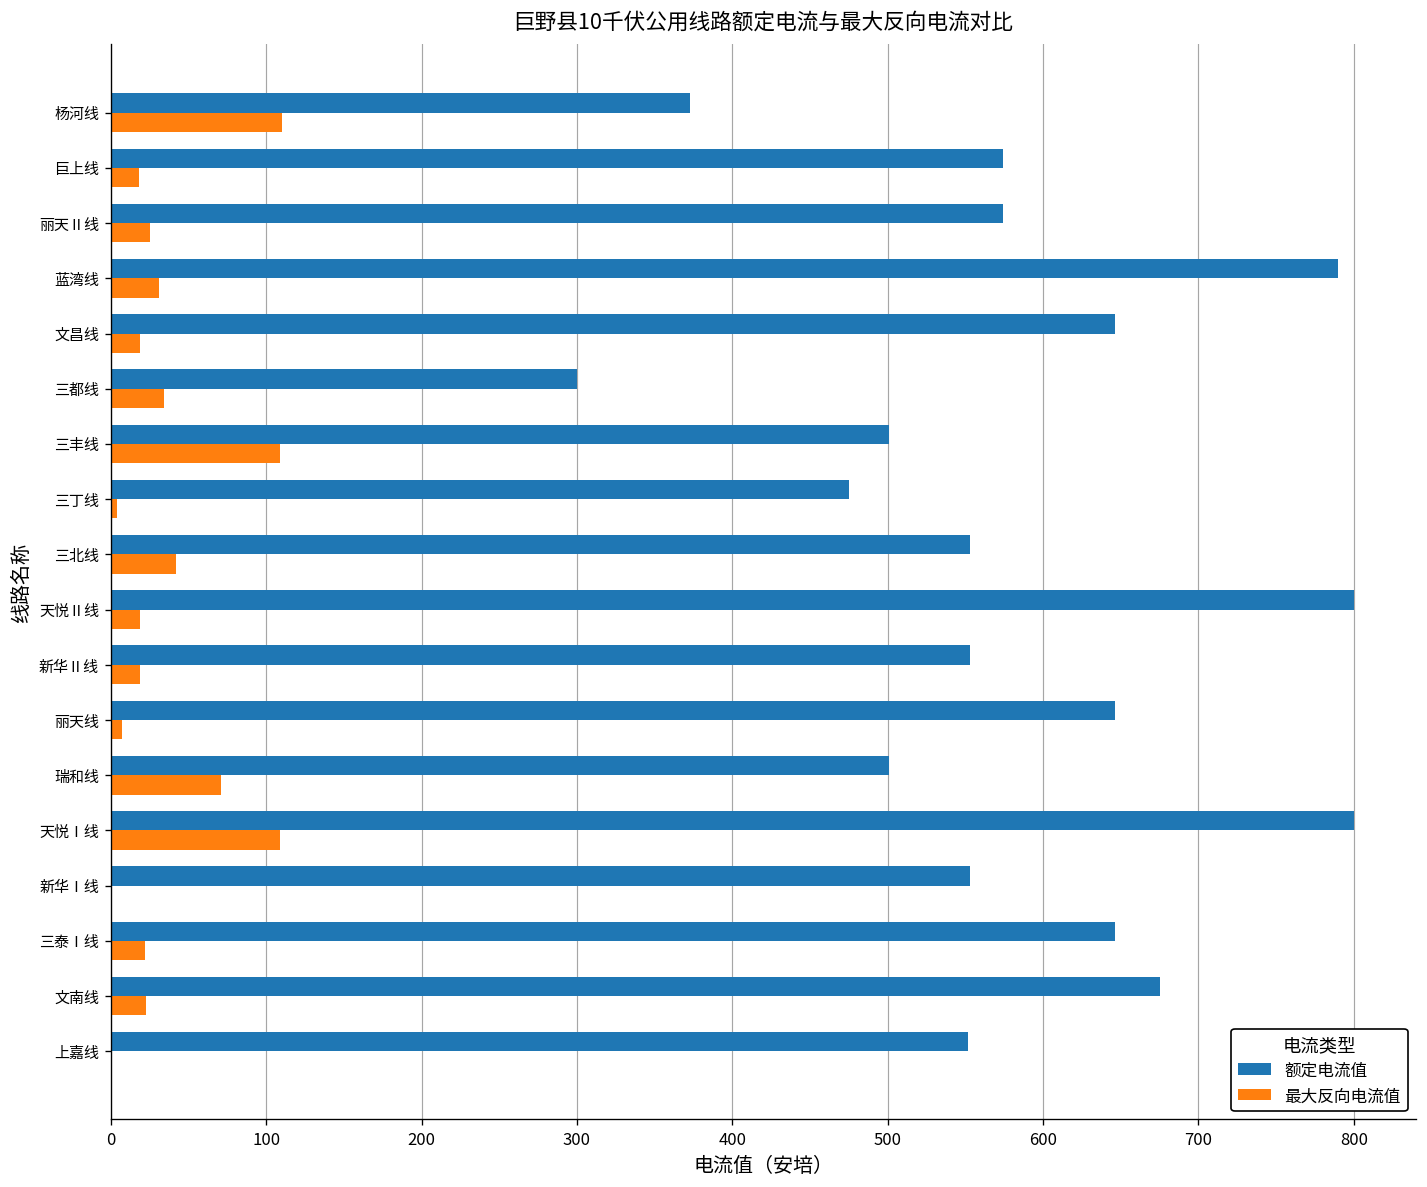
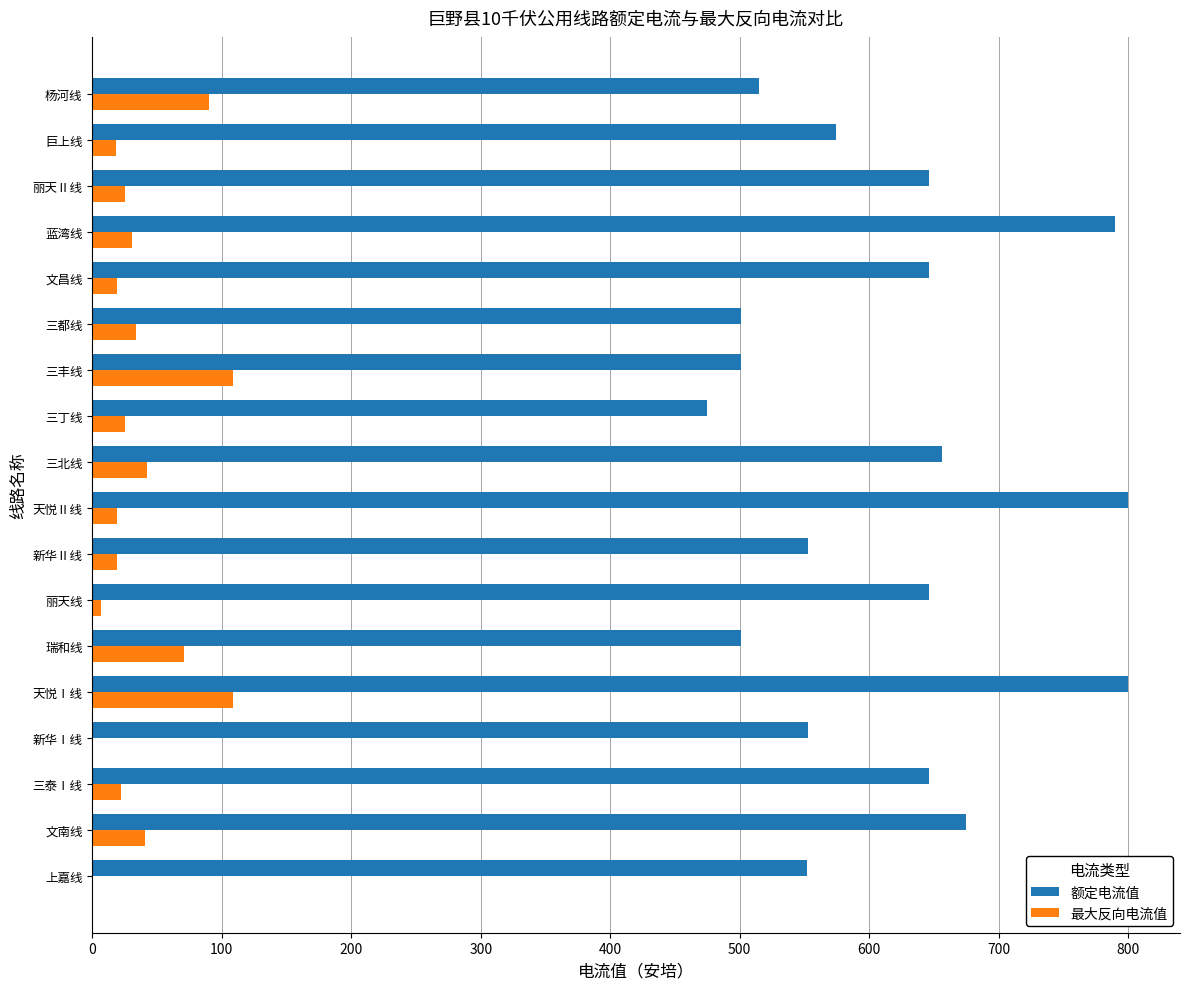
额定电流值, 杨河线: 373 -> 515
最大反向电流值, 杨河线: 110 -> 90
额定电流值, 丽天Ⅱ线: 574 -> 646
额定电流值, 三都线: 300 -> 501
最大反向电流值, 三丁线: 4 -> 25
额定电流值, 三北线: 553 -> 656
最大反向电流值, 文南线: 23 -> 41
